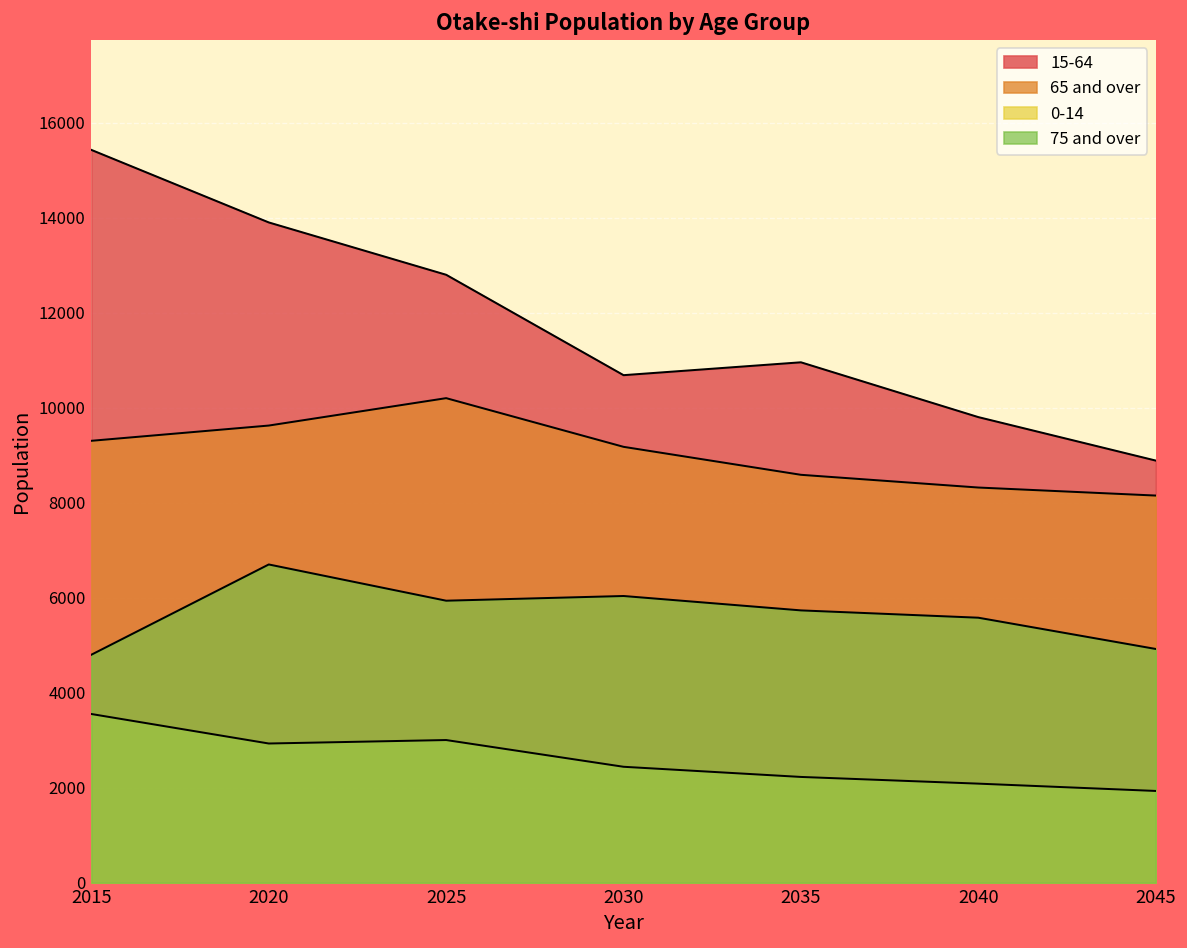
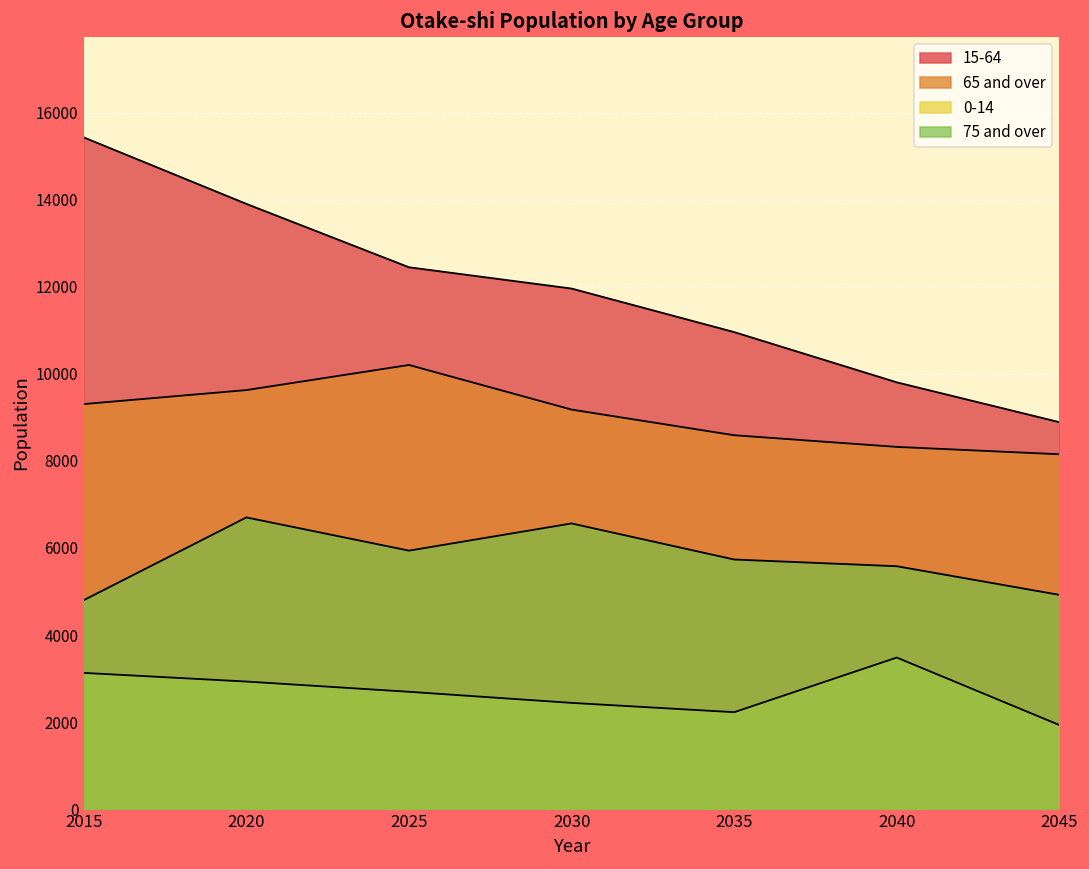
0-14, 2015: 3600 -> 3100
15-64, 2025: 12800 -> 12400
0-14, 2025: 3000 -> 2700
15-64, 2030: 10700 -> 12000
75 and over, 2030: 6000 -> 6600
0-14, 2040: 2100 -> 3500
